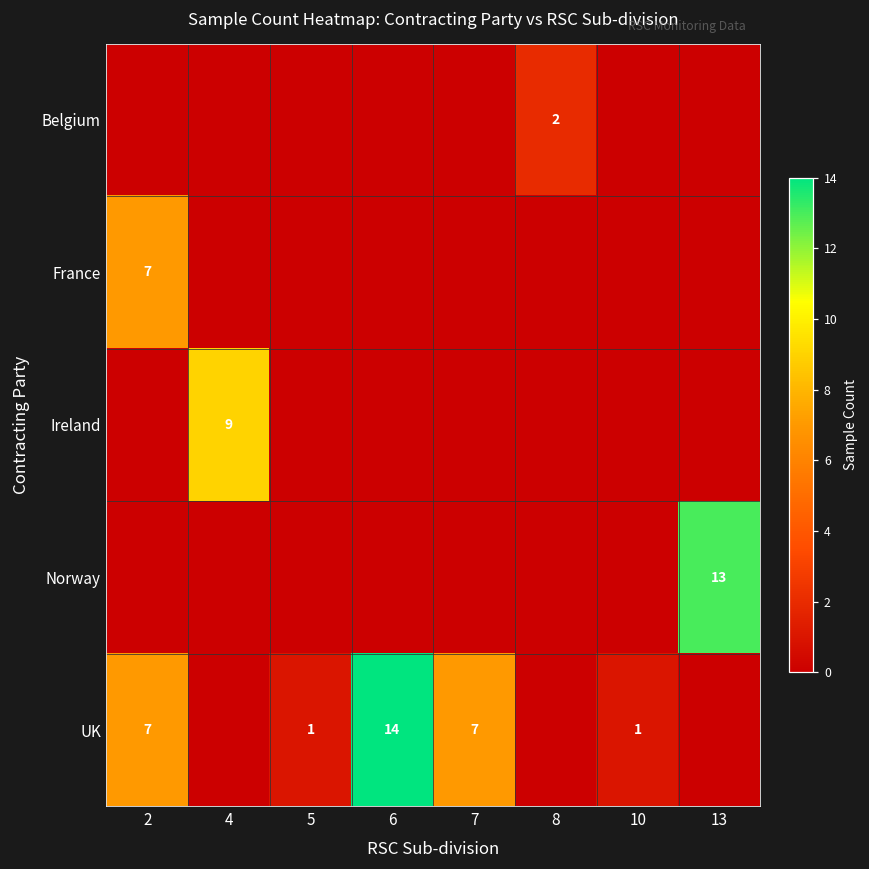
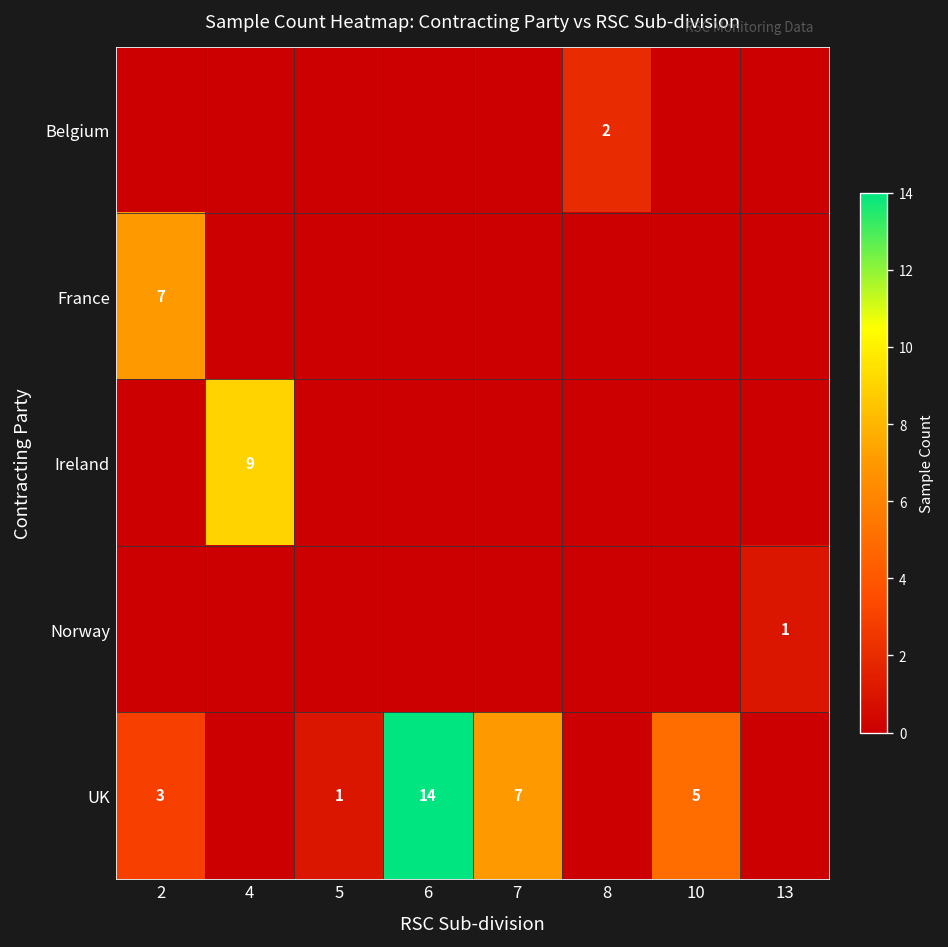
Norway, 13: 13 -> 1
UK, 2: 7 -> 3
UK, 10: 1 -> 5
